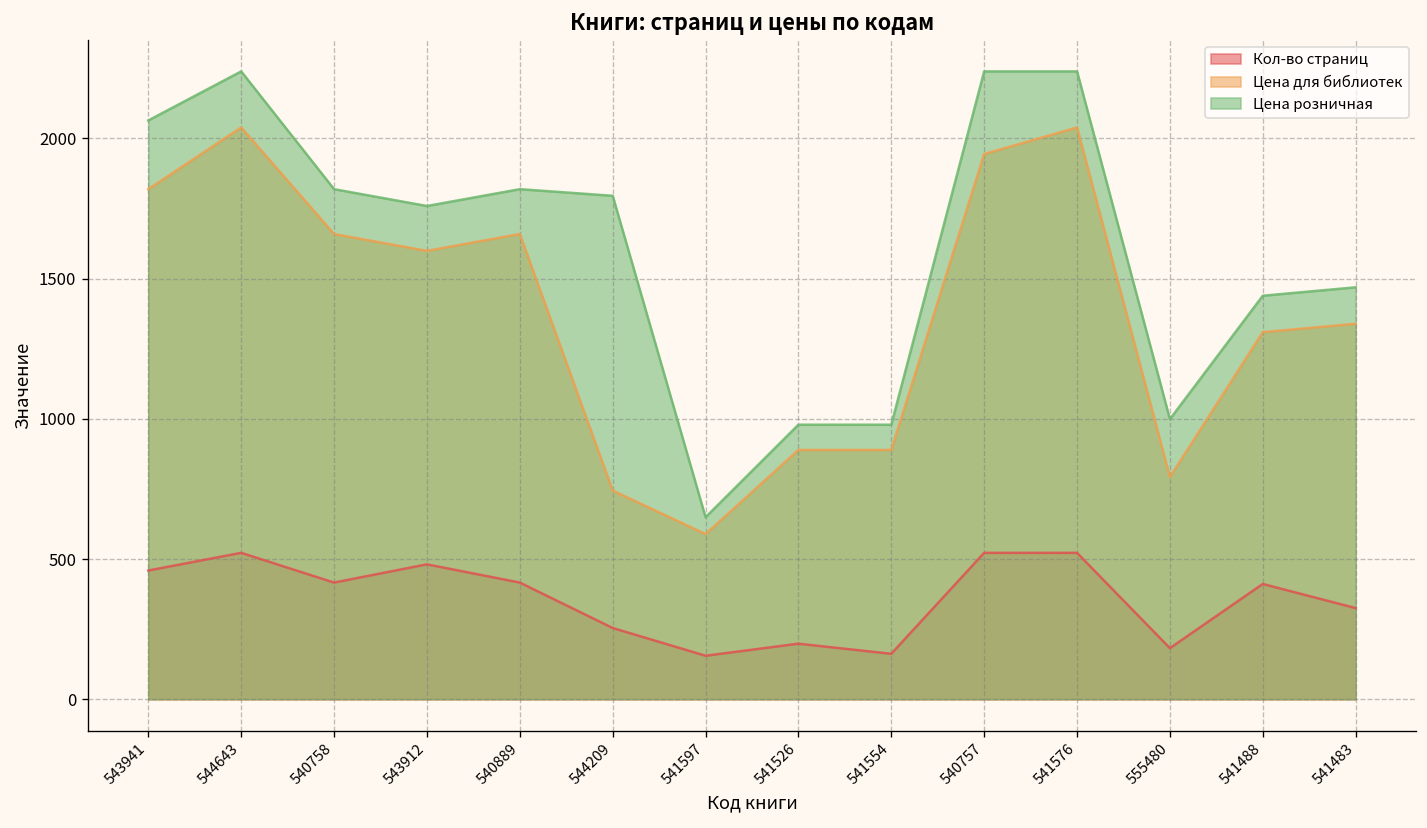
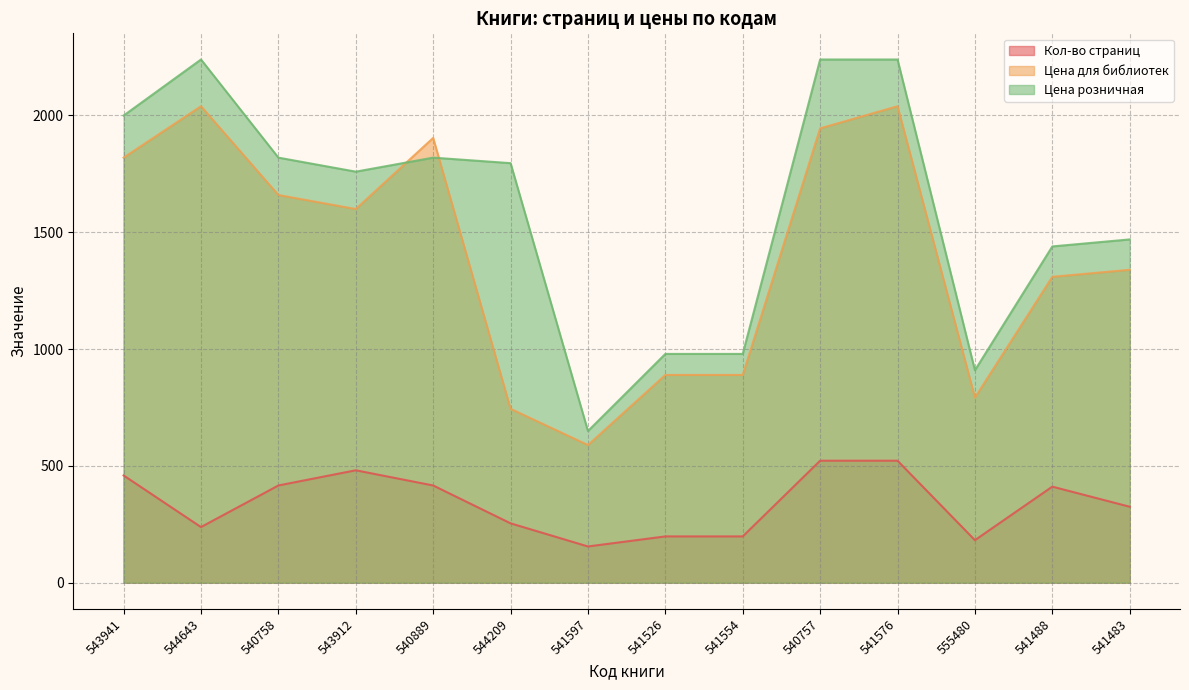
Цена розничная, 543941: 2060 -> 2000
Кол-во страниц, 544643: 520 -> 240
Цена для библиотек, 540889: 1660 -> 1900
Кол-во страниц, 541554: 160 -> 200
Цена розничная, 555480: 1000 -> 910
